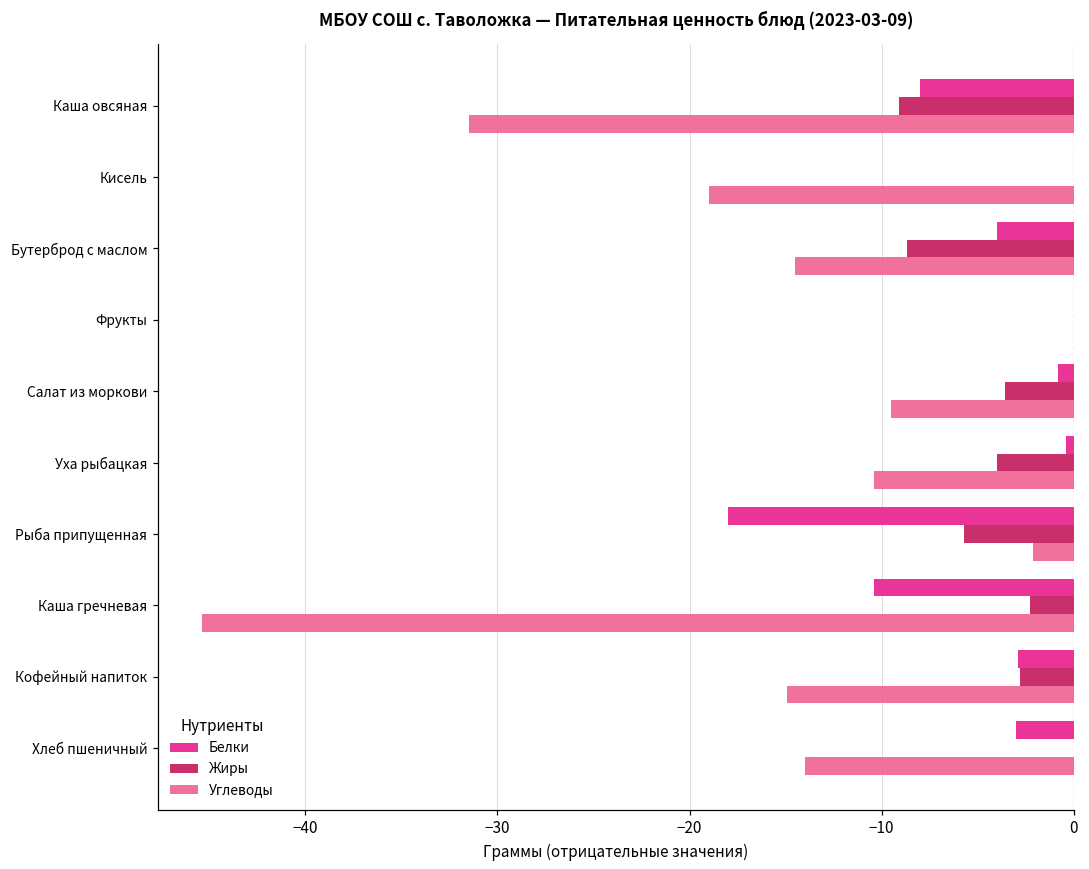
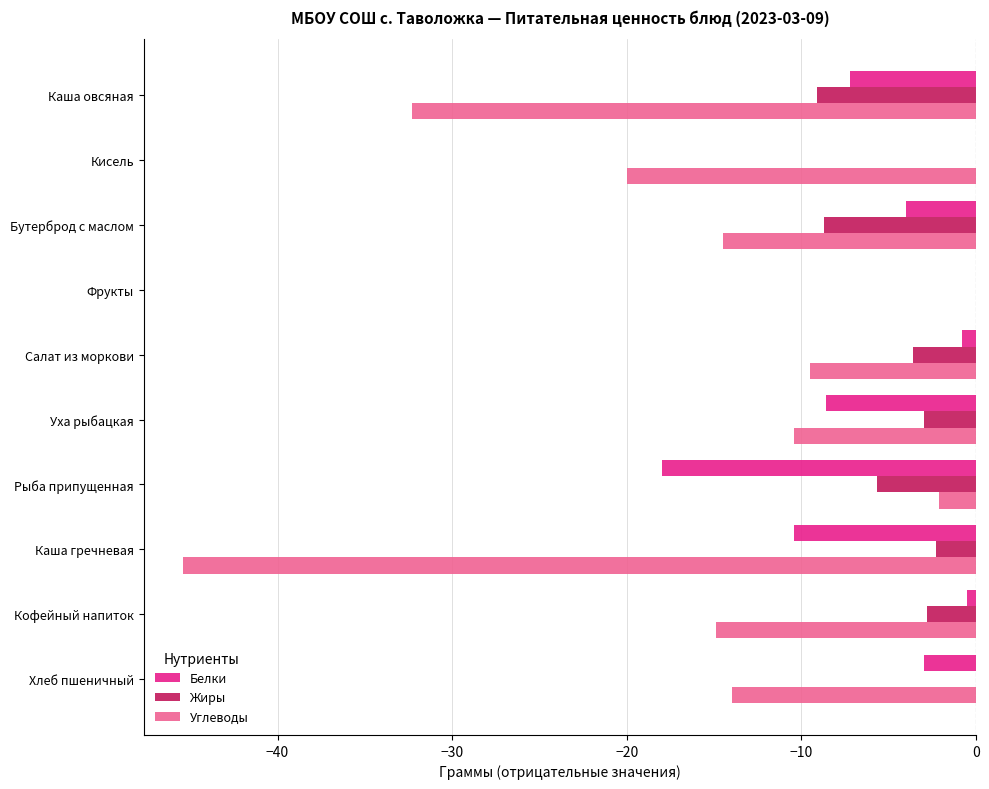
Белки, Каша овсяная: -8.0 -> -7.2
Углеводы, Каша овсяная: -31.5 -> -32.3
Углеводы, Кисель: -19.0 -> -20.0
Белки, Уха рыбацкая: -0.4 -> -8.6
Жиры, Уха рыбацкая: -4.0 -> -3.0
Белки, Кофейный напиток: -2.9 -> -0.5
